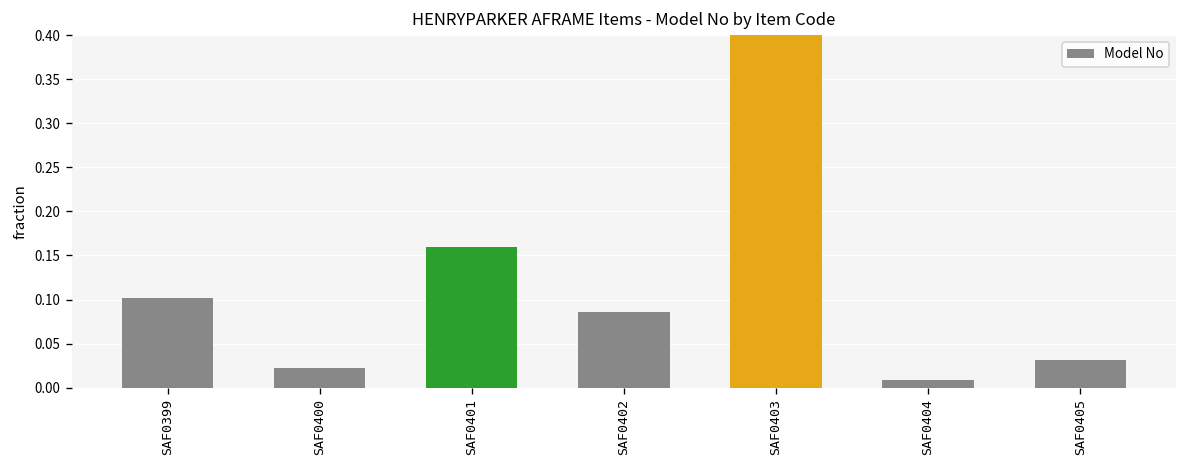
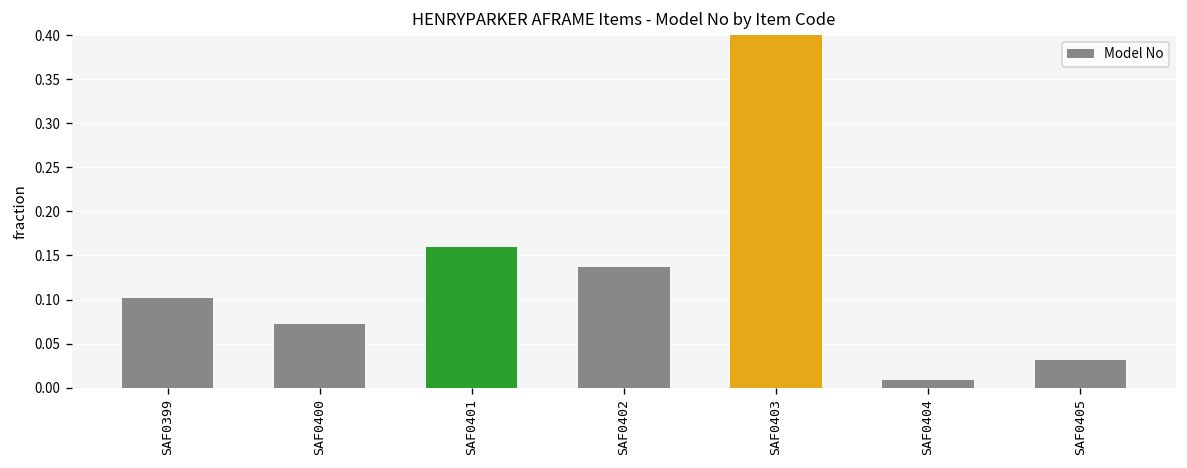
SAF0400: 0.02 -> 0.07
SAF0402: 0.09 -> 0.14
